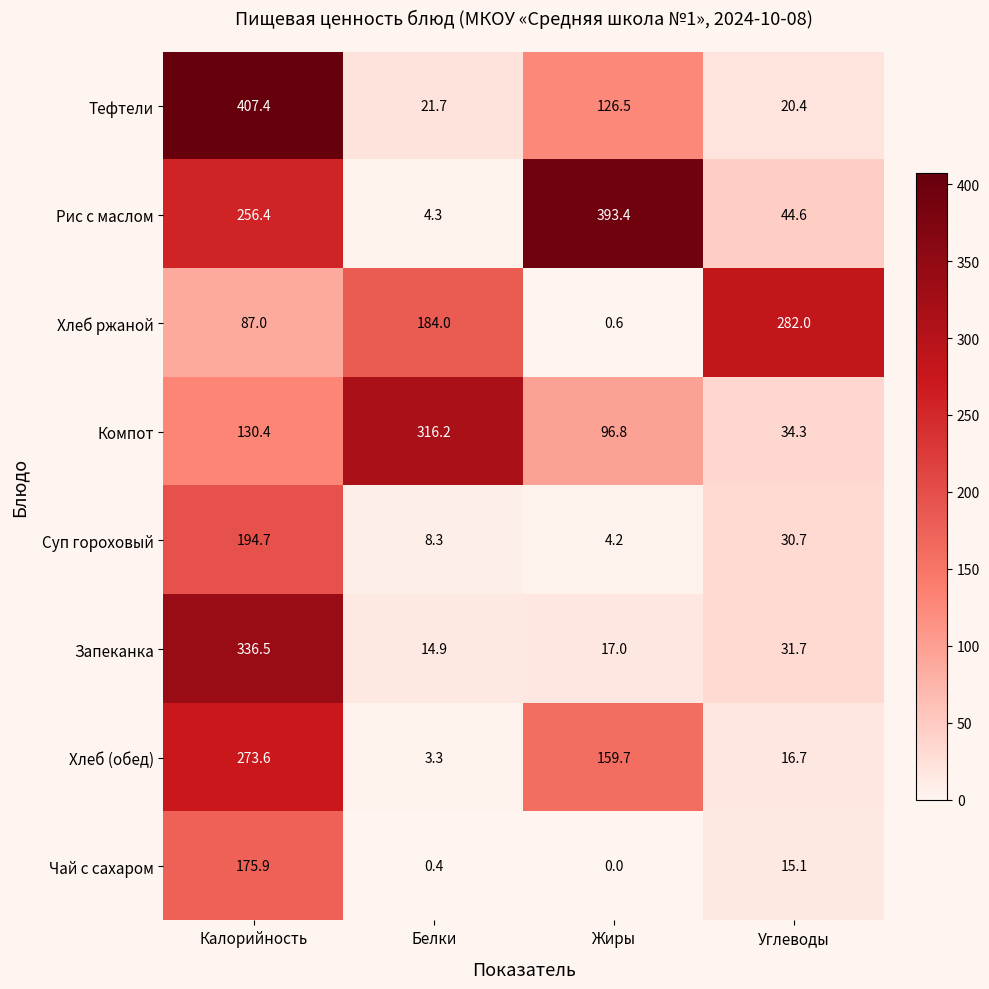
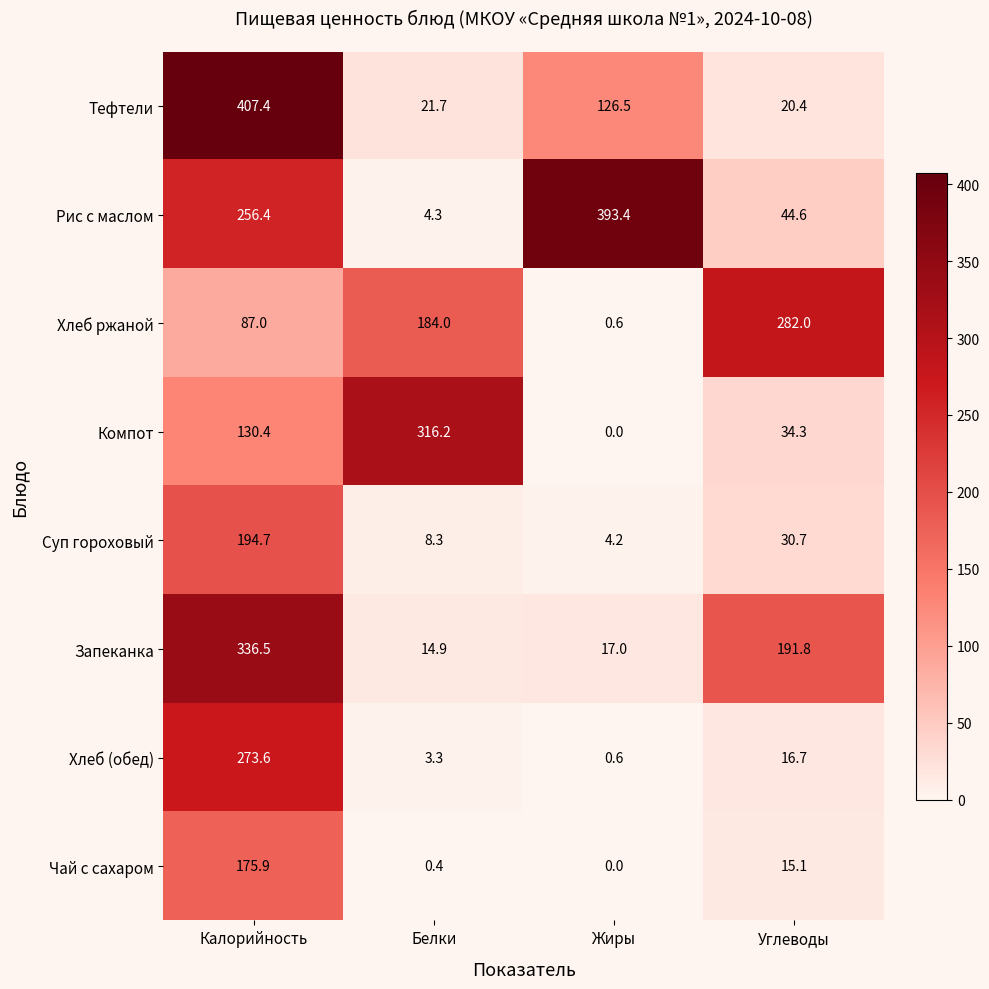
Компот, Жиры: 96.8 -> 0.0
Запеканка, Углеводы: 31.7 -> 191.8
Хлеб (обед), Жиры: 159.7 -> 0.6
